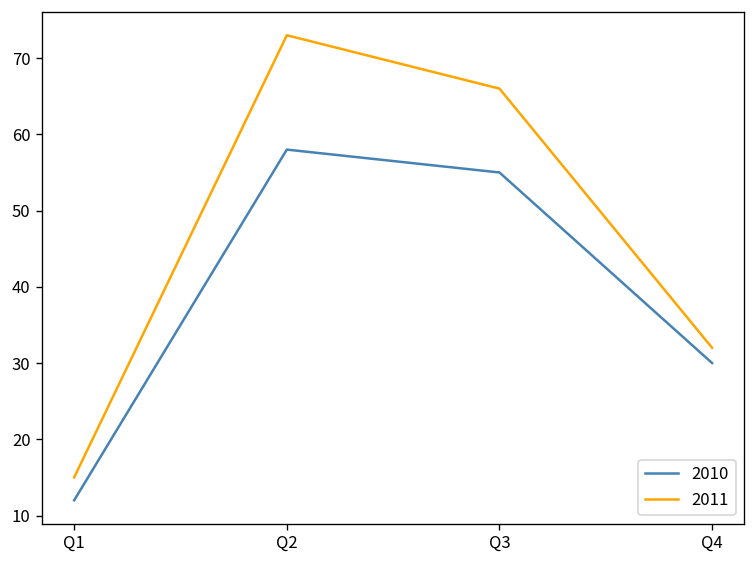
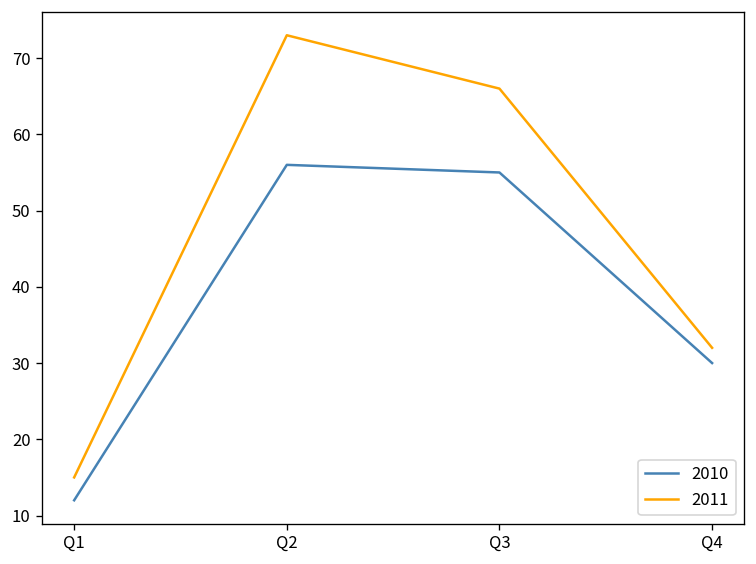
2010, Q2: 58 -> 56
